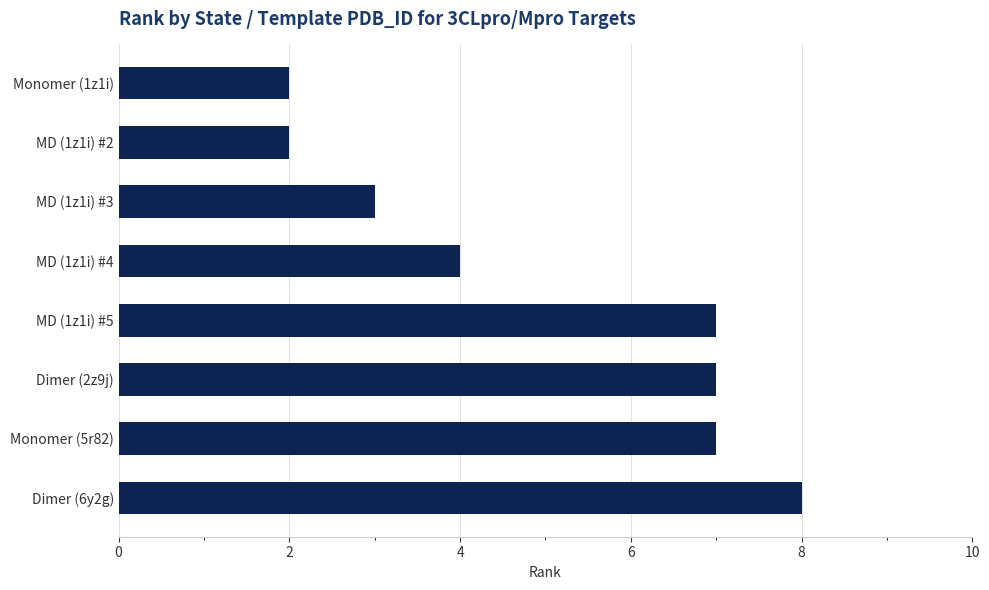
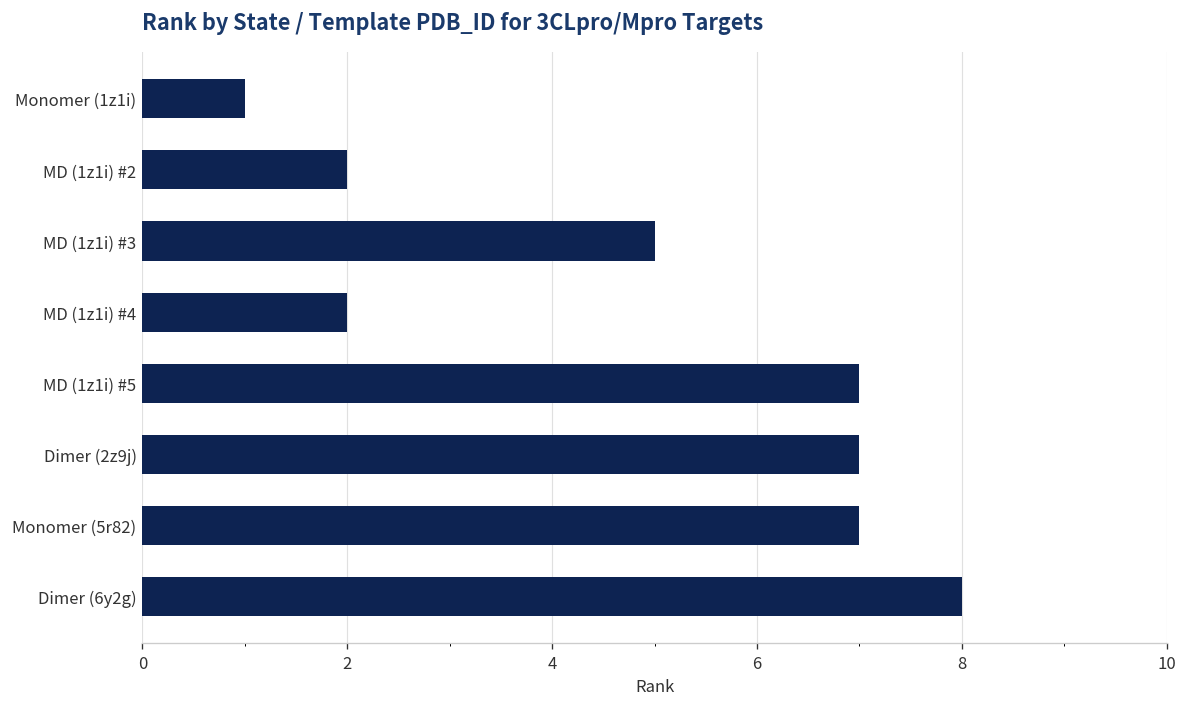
Monomer (1z1i): 2 -> 1
MD (1z1i) #3: 3 -> 5
MD (1z1i) #4: 4 -> 2
